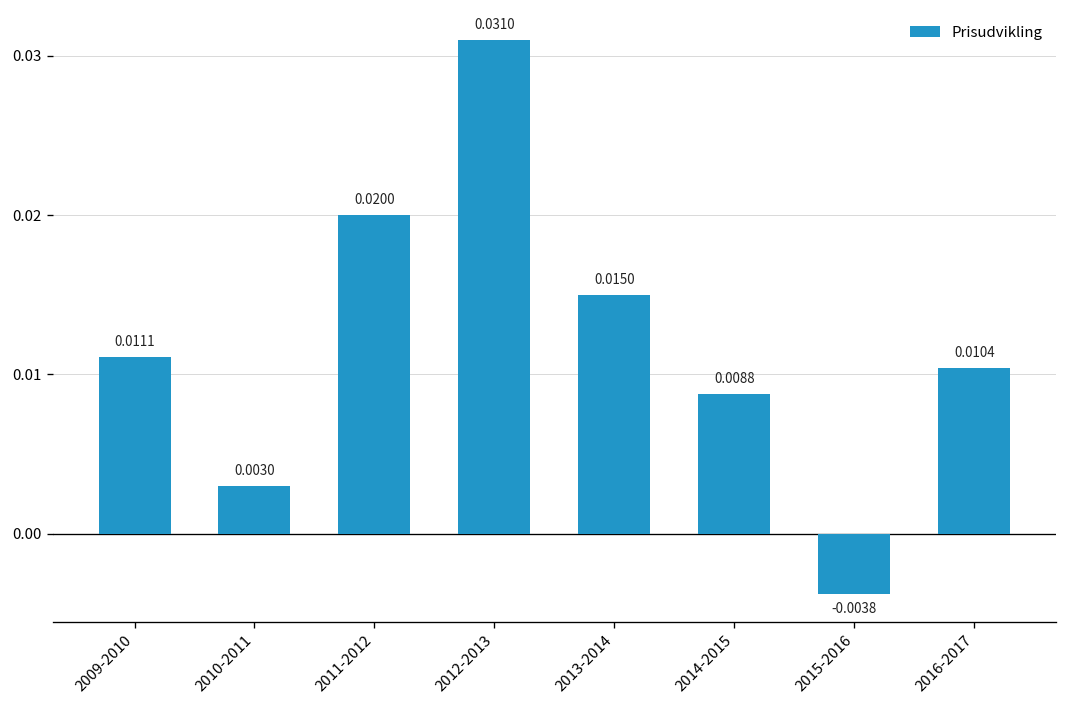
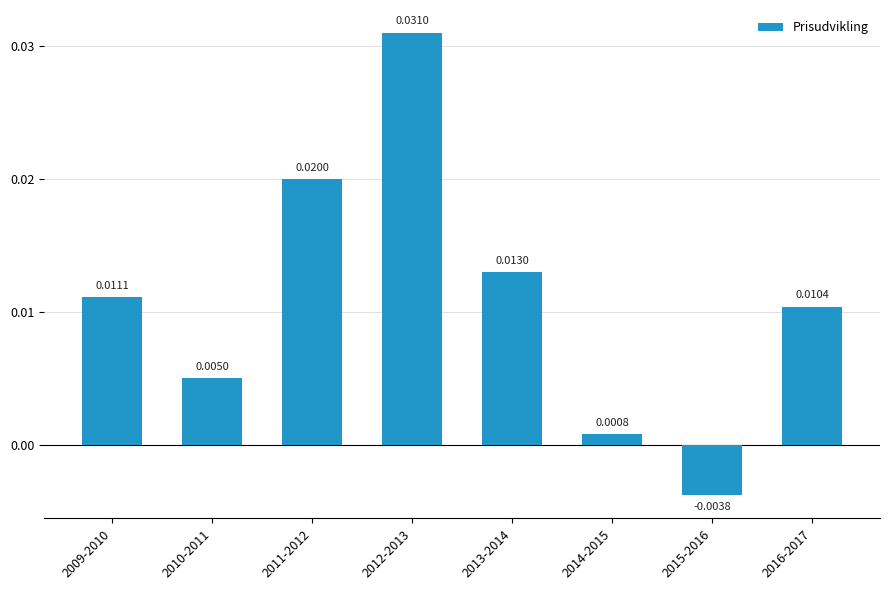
2010-2011: 0.0030 -> 0.0050
2013-2014: 0.0150 -> 0.0130
2014-2015: 0.0088 -> 0.0008
